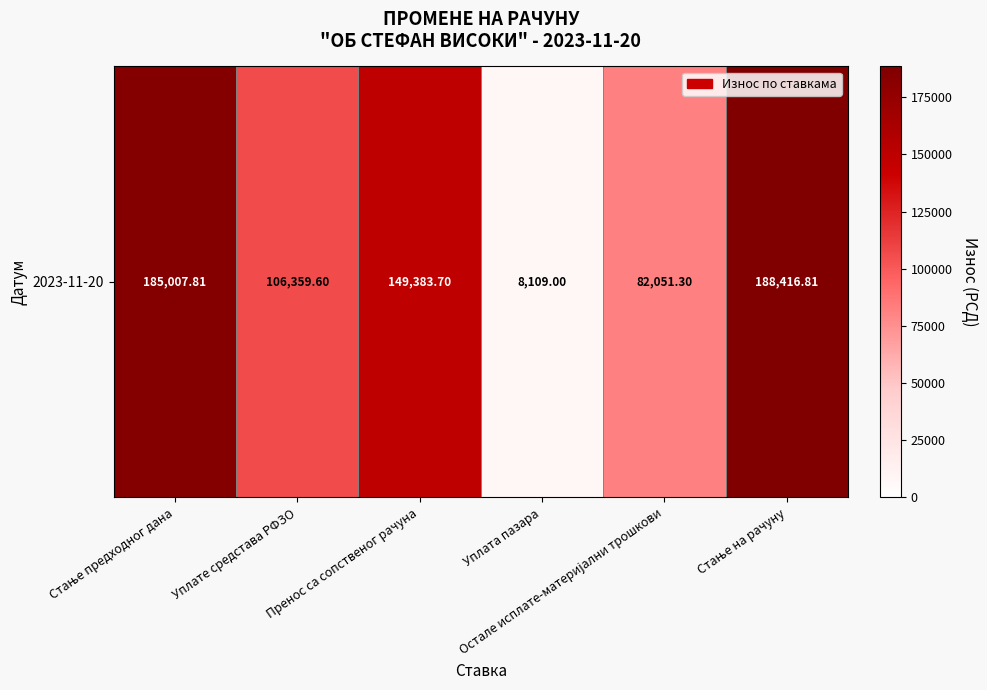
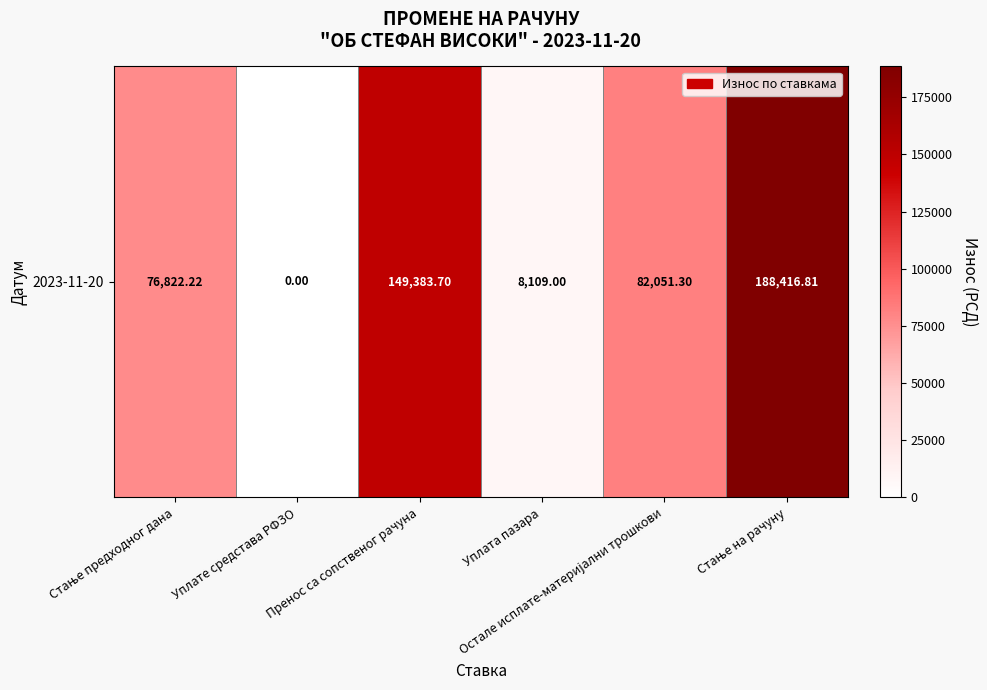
2023-11-20, Стање предходног дана: 185,007.81 -> 76,822.22
2023-11-20, Уплате средстава РФЗО: 106,359.60 -> 0.00
